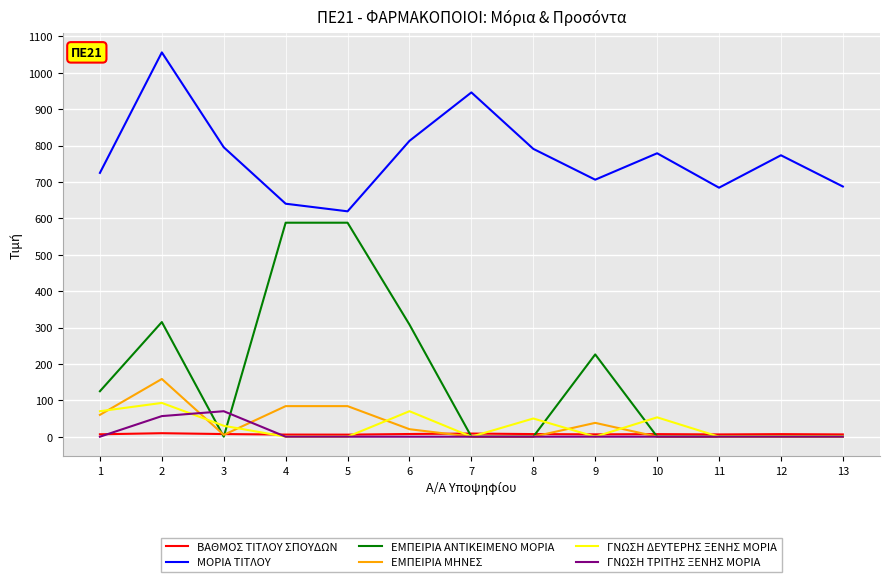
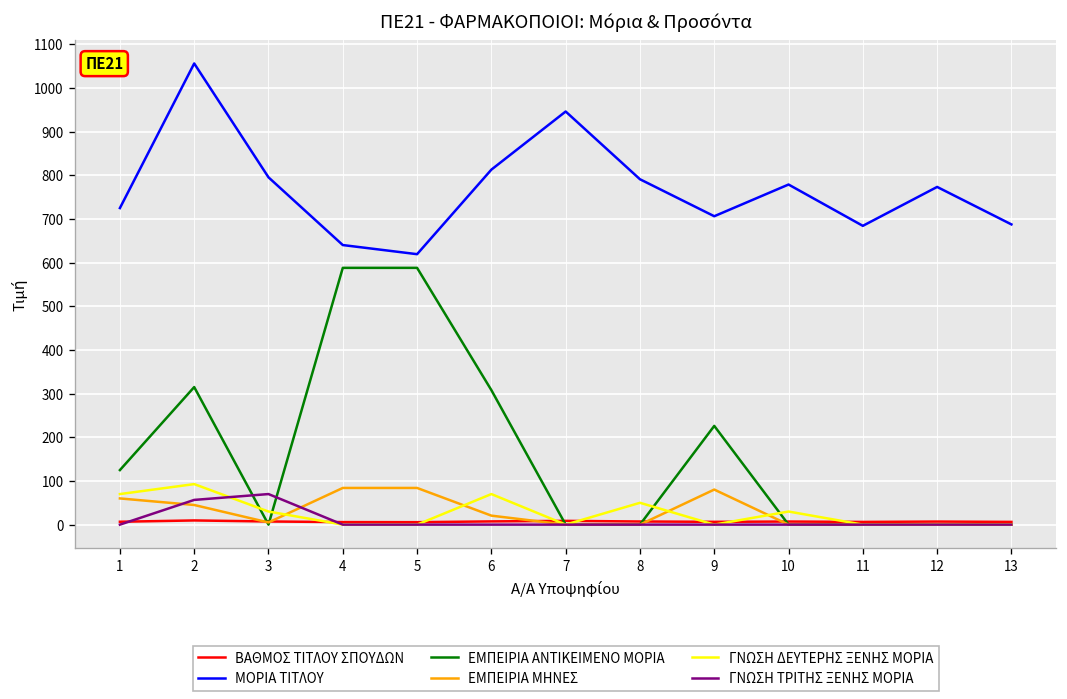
ΕΜΠΕΙΡΙΑ ΜΗΝΕΣ, 2: 160 -> 50
ΕΜΠΕΙΡΙΑ ΜΗΝΕΣ, 9: 40 -> 80
ΓΝΩΣΗ ΔΕΥΤΕΡΗΣ ΞΕΝΗΣ ΜΟΡΙΑ, 10: 50 -> 30
